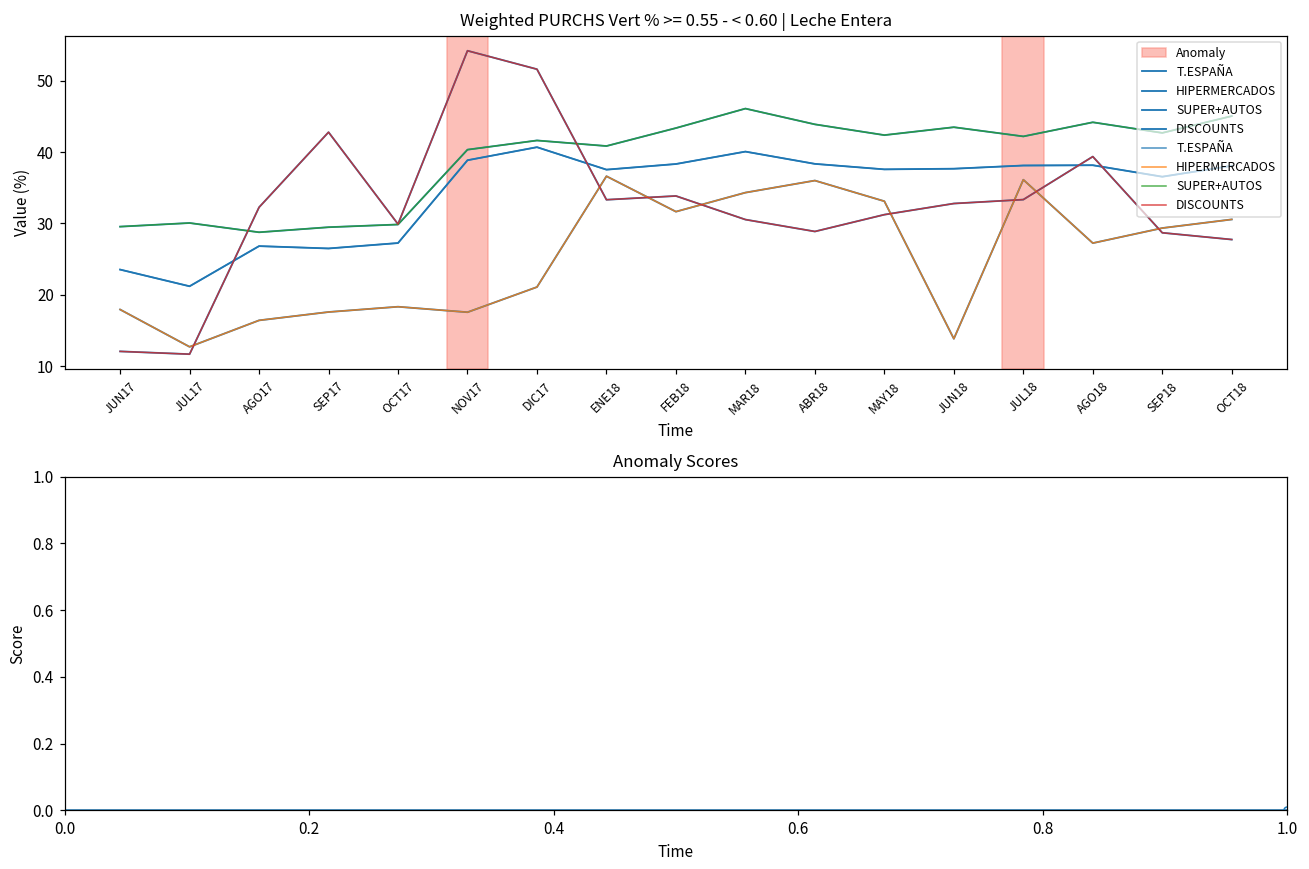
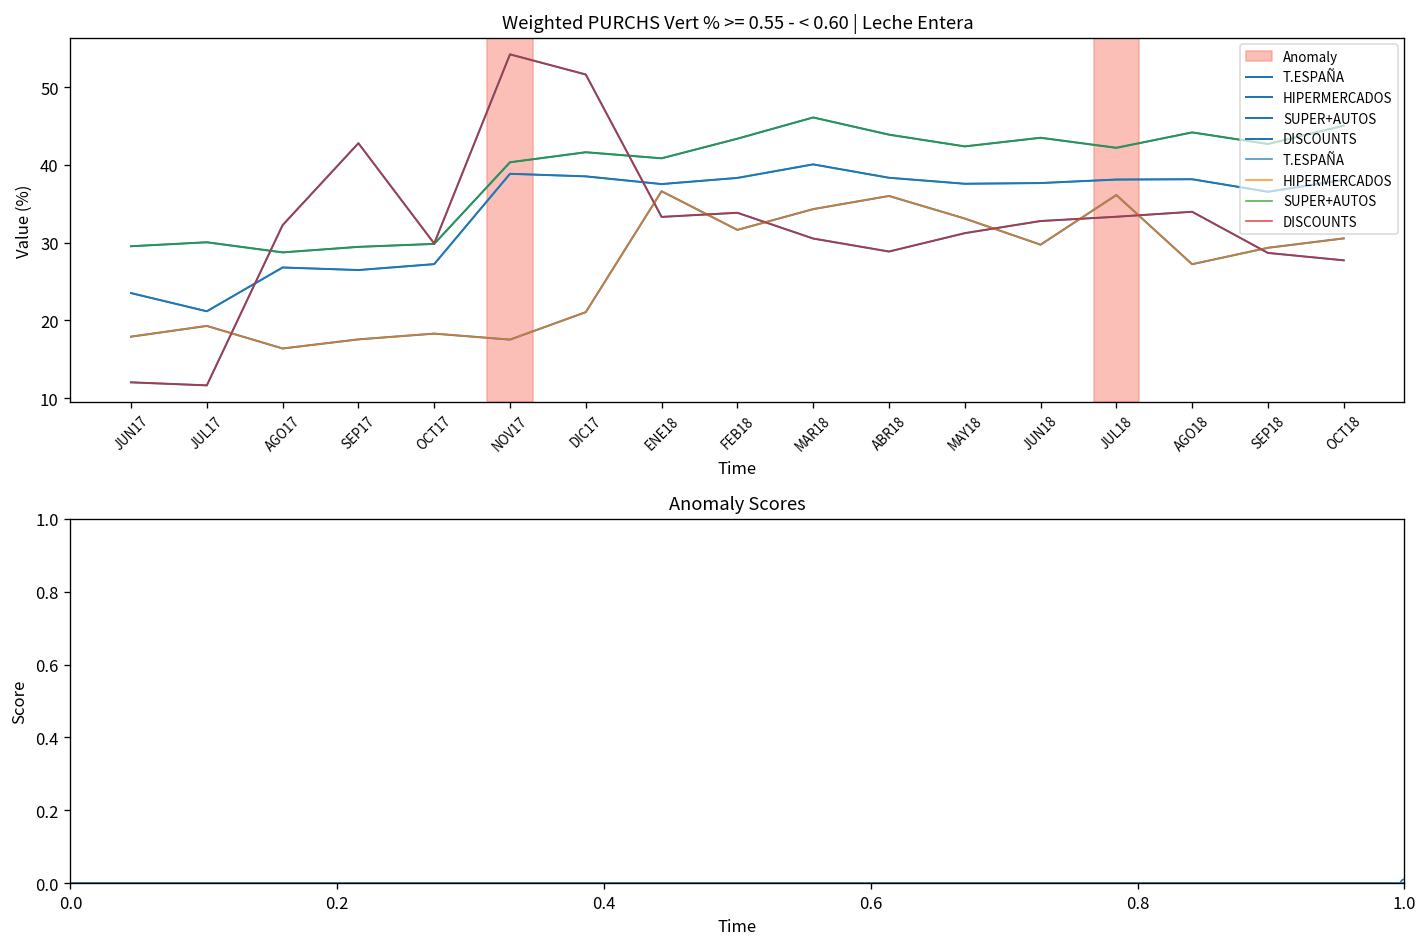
Weighted PURCHS Vert % >= 0.55 - < 0.60 | Leche Entera, HIPERMERCADOS, JUL17: 13 -> 19
Weighted PURCHS Vert % >= 0.55 - < 0.60 | Leche Entera, T.ESPAÑA, DIC17: 41 -> 39
Weighted PURCHS Vert % >= 0.55 - < 0.60 | Leche Entera, HIPERMERCADOS, JUN18: 14 -> 30
Weighted PURCHS Vert % >= 0.55 - < 0.60 | Leche Entera, DISCOUNTS, AGO18: 39 -> 34
